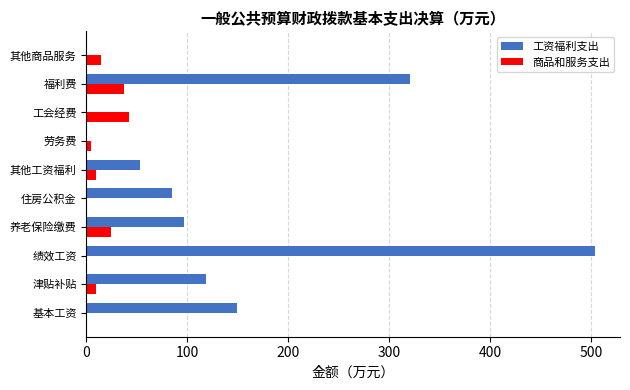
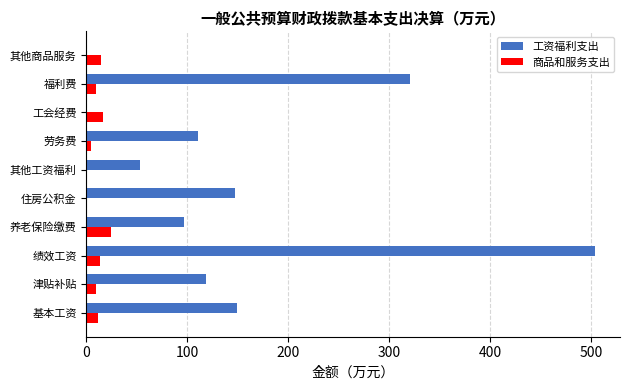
商品和服务支出, 福利费: 37 -> 9
商品和服务支出, 工会经费: 43 -> 17
工资福利支出, 劳务费: 0 -> 111
商品和服务支出, 其他工资福利: 9 -> 0
工资福利支出, 住房公积金: 84 -> 147
商品和服务支出, 绩效工资: 0 -> 13
商品和服务支出, 基本工资: 0 -> 11
